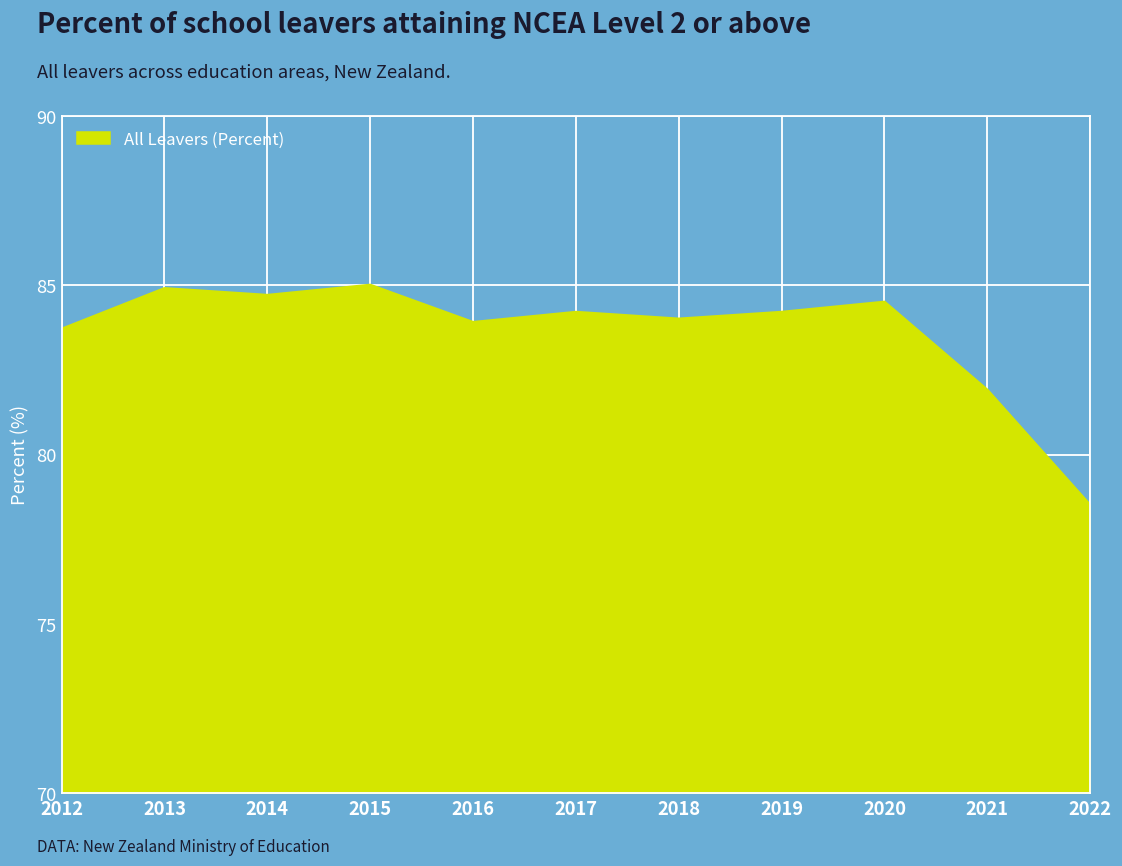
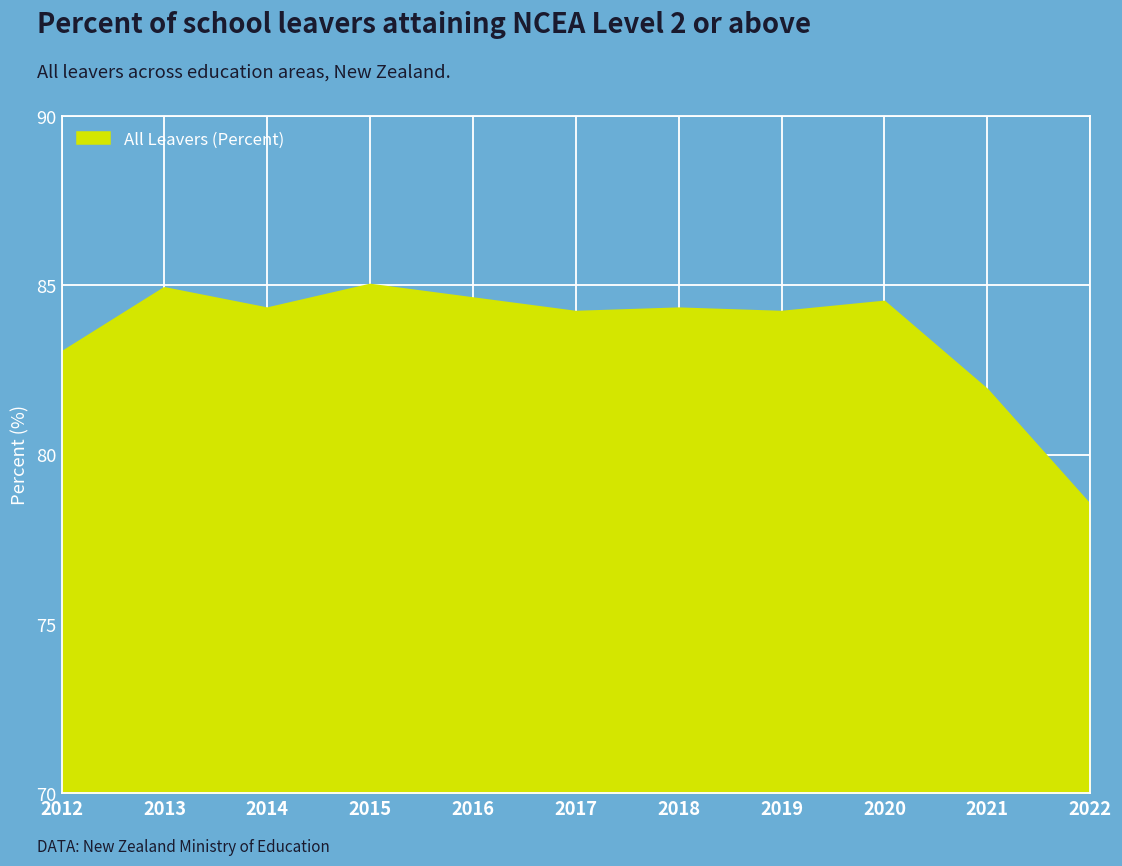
2012: 83.7 -> 83.0
2014: 84.7 -> 84.3
2016: 83.9 -> 84.6
2018: 84.0 -> 84.3
